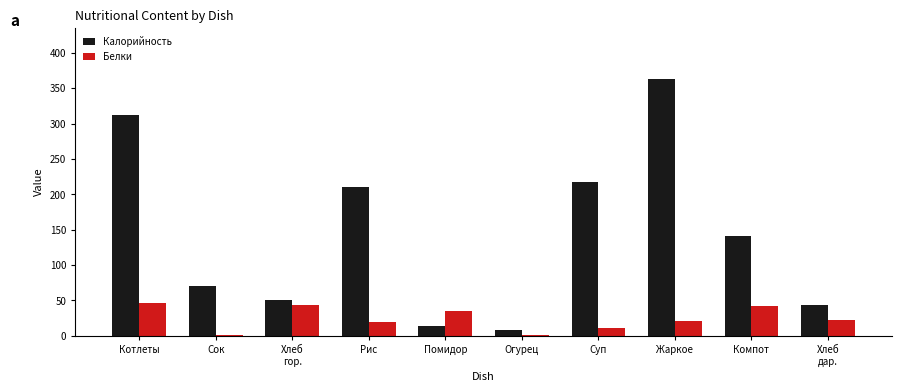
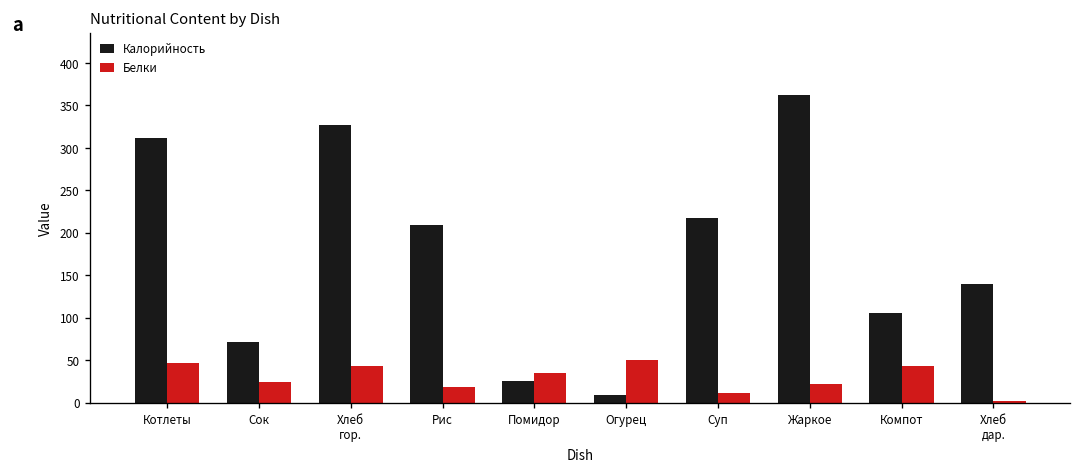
Белки, Сок: 0 -> 20
Калорийность, Хлеб гор.: 50 -> 330
Калорийность, Помидор: 10 -> 30
Белки, Огурец: 0 -> 50
Калорийность, Компот: 140 -> 110
Калорийность, Хлеб дар.: 40 -> 140
Белки, Хлеб дар.: 20 -> 0
